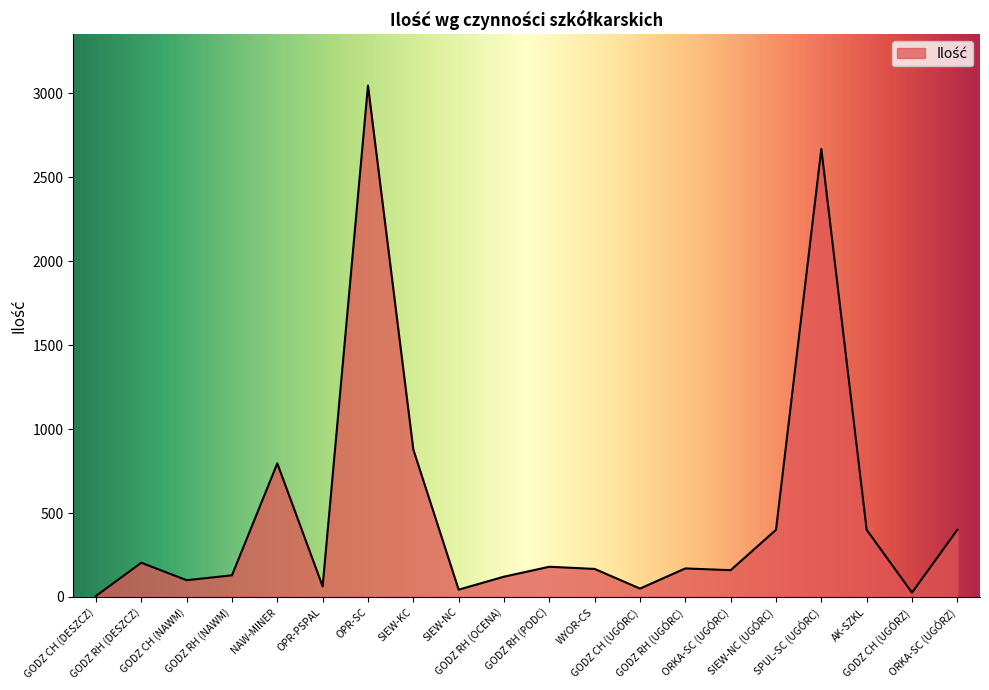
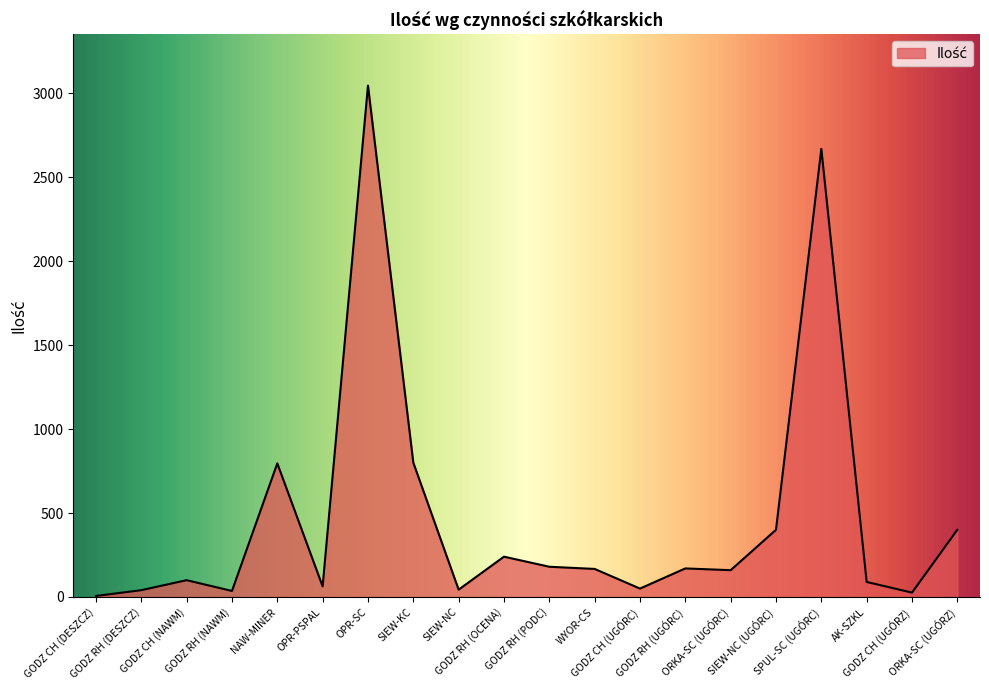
GODZ RH (DESZCZ): 200 -> 40
GODZ RH (NAWM): 130 -> 40
SIEW-KC: 880 -> 800
GODZ RH (OCENA): 120 -> 240
AK-SZKL: 400 -> 90
